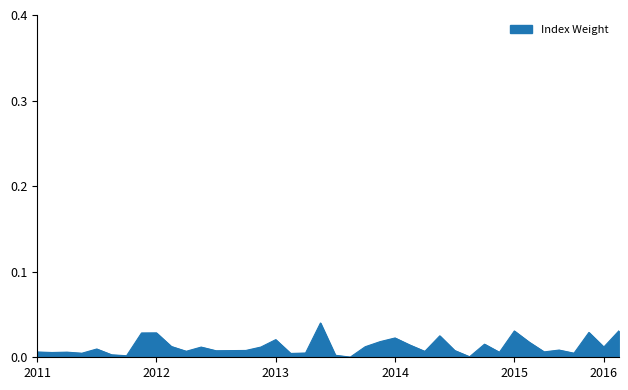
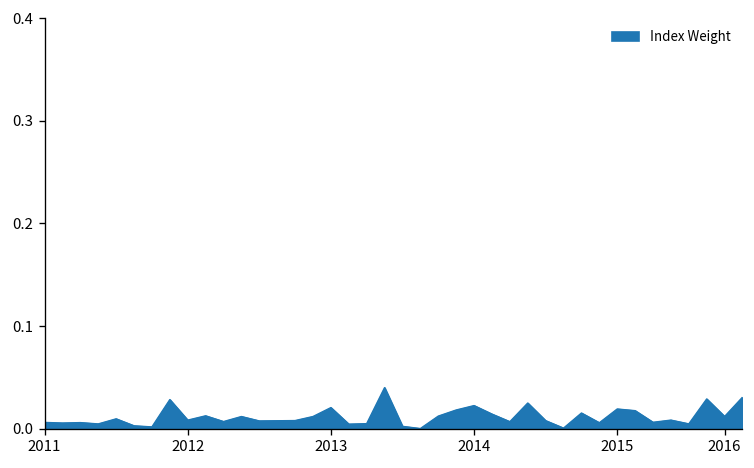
2012: 0.03 -> 0.01
2015: 0.03 -> 0.02
